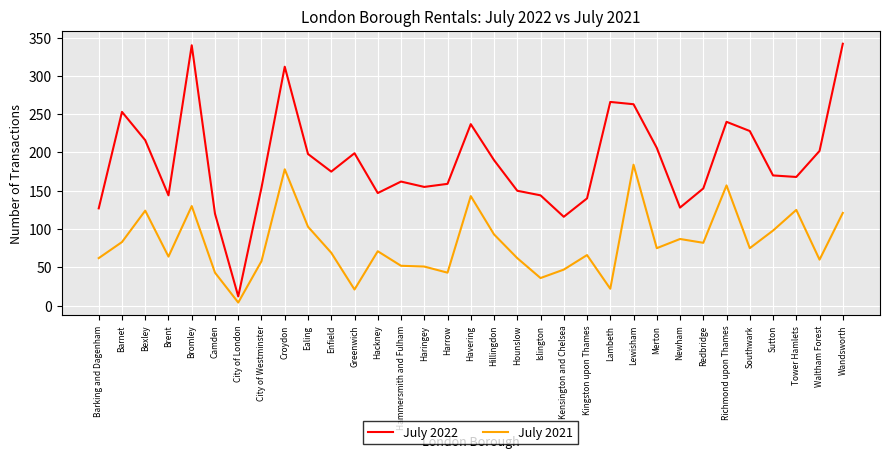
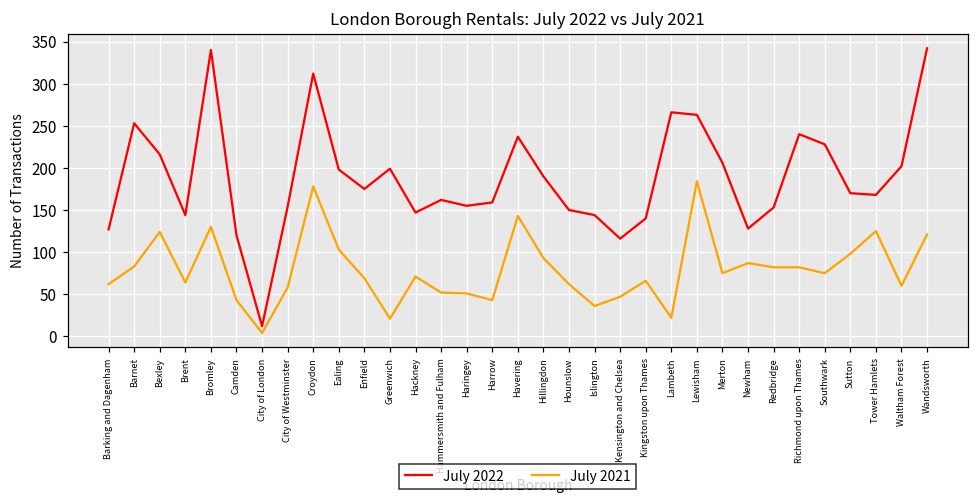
July 2021, Richmond upon Thames: 160 -> 80
